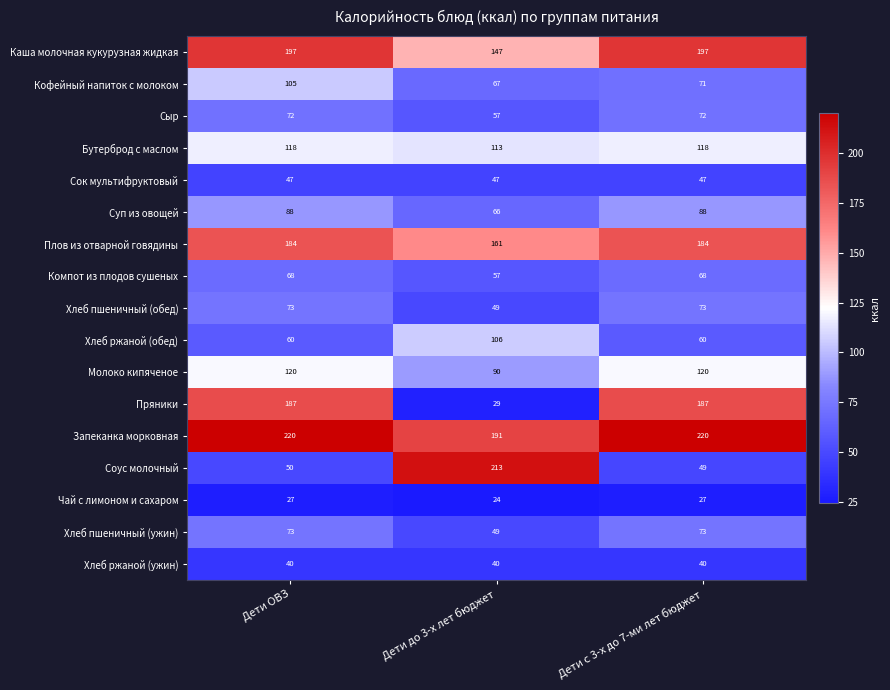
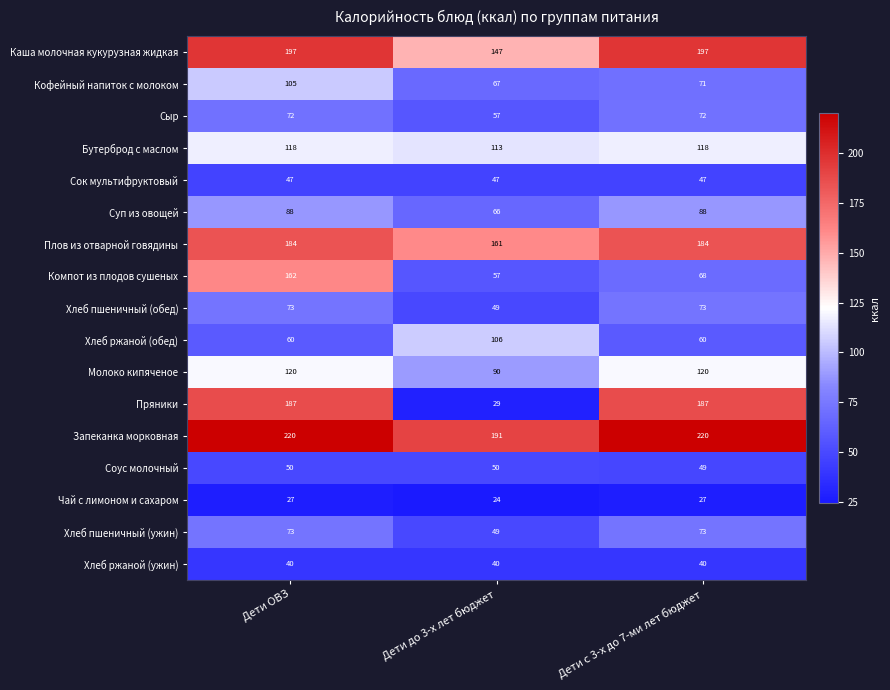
Компот из плодов сушеных, Дети ОВЗ: 68 -> 162
Соус молочный, Дети до 3-х лет бюджет: 213 -> 50
